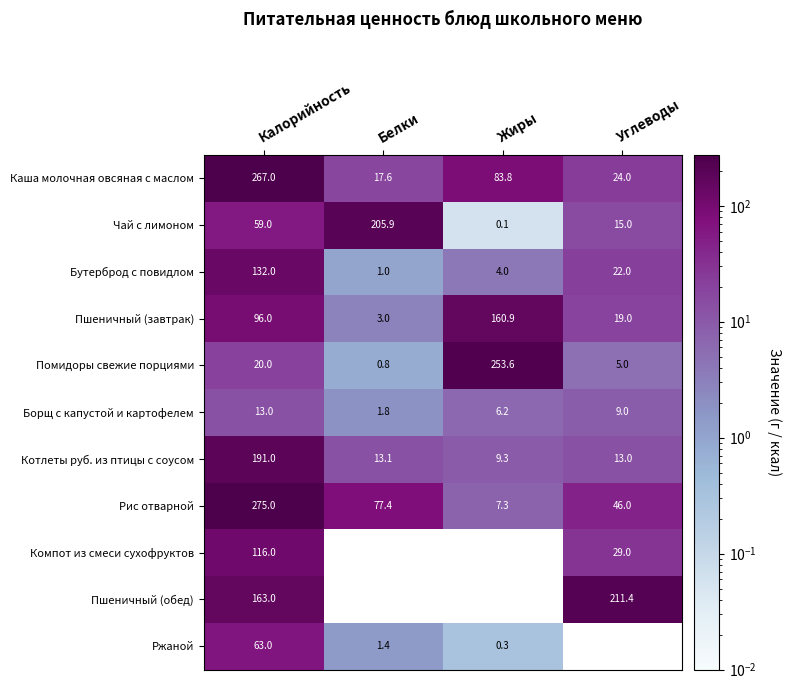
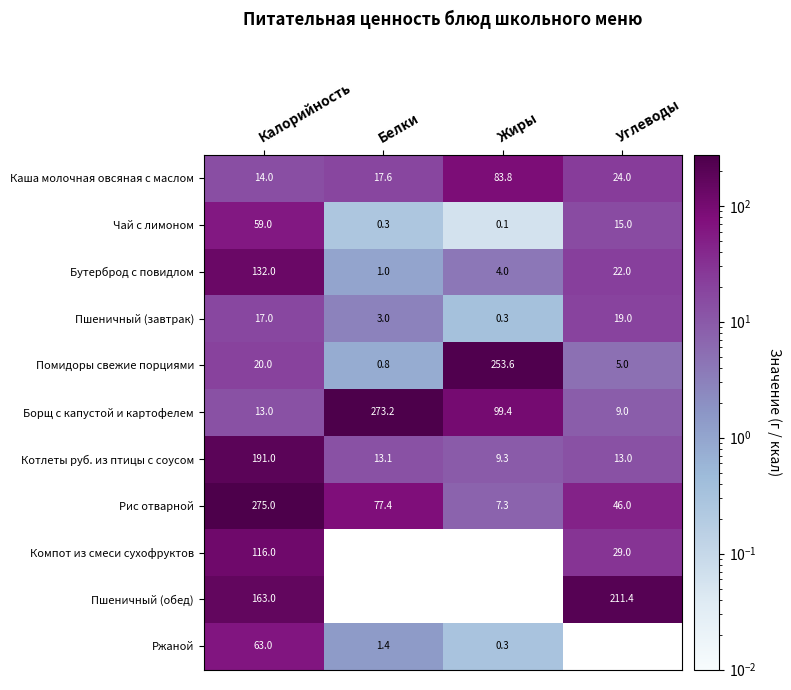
Каша молочная овсяная с маслом, Калорийность: 267.0 -> 14.0
Чай с лимоном, Белки: 205.9 -> 0.3
Пшеничный (завтрак), Калорийность: 96.0 -> 17.0
Пшеничный (завтрак), Жиры: 160.9 -> 0.3
Борщ с капустой и картофелем, Белки: 1.8 -> 273.2
Борщ с капустой и картофелем, Жиры: 6.2 -> 99.4
